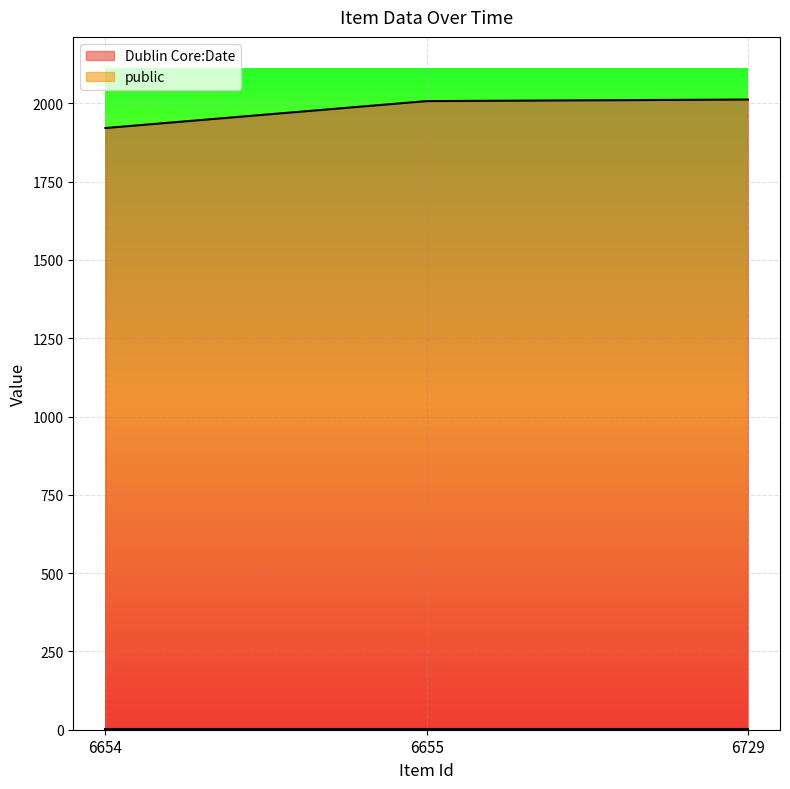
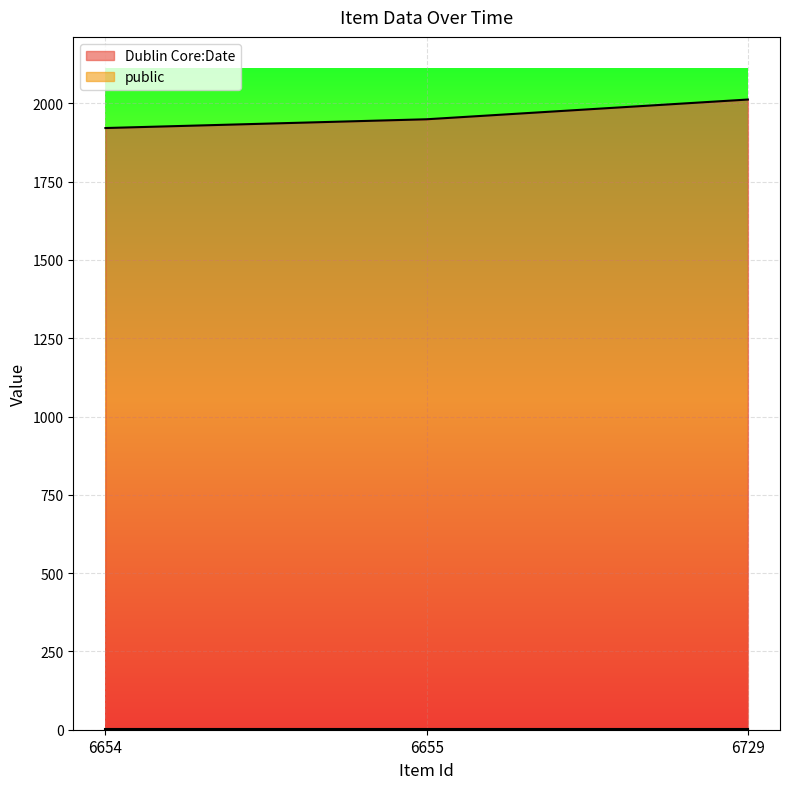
Dublin Core:Date, 6655: 2010 -> 1950
